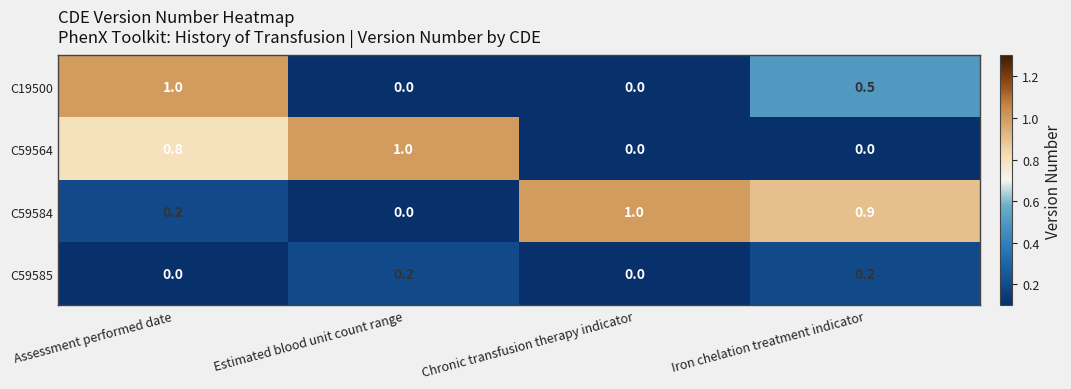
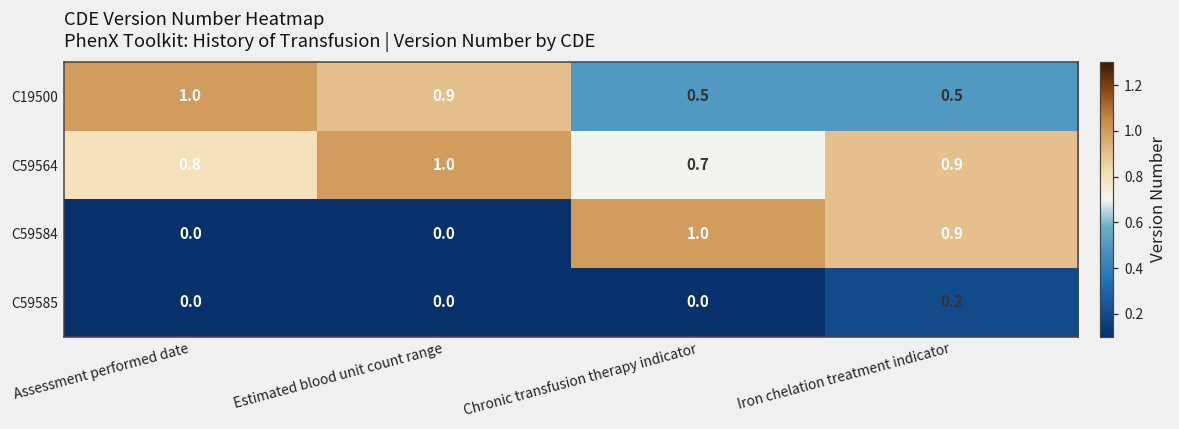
C19500, Estimated blood unit count range: 0.0 -> 0.9
C19500, Chronic transfusion therapy indicator: 0.0 -> 0.5
C59564, Chronic transfusion therapy indicator: 0.0 -> 0.7
C59564, Iron chelation treatment indicator: 0.0 -> 0.9
C59584, Assessment performed date: 0.2 -> 0.0
C59585, Estimated blood unit count range: 0.2 -> 0.0
